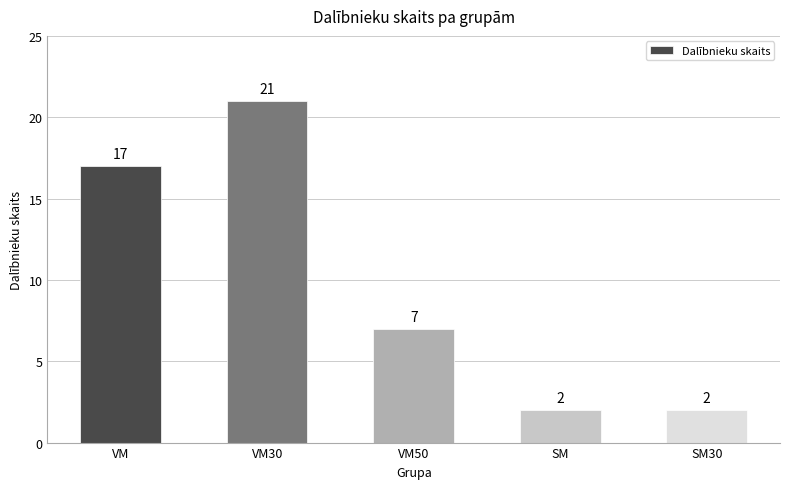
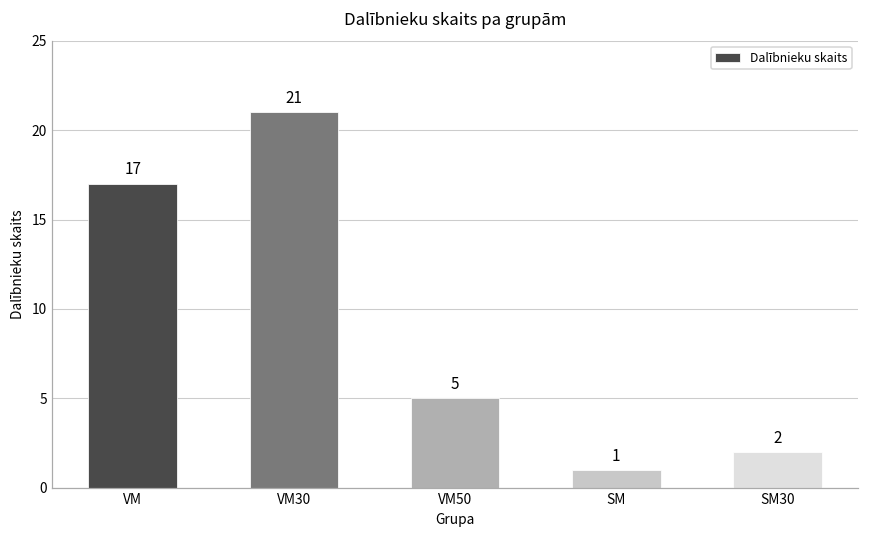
VM50: 7 -> 5
SM: 2 -> 1
